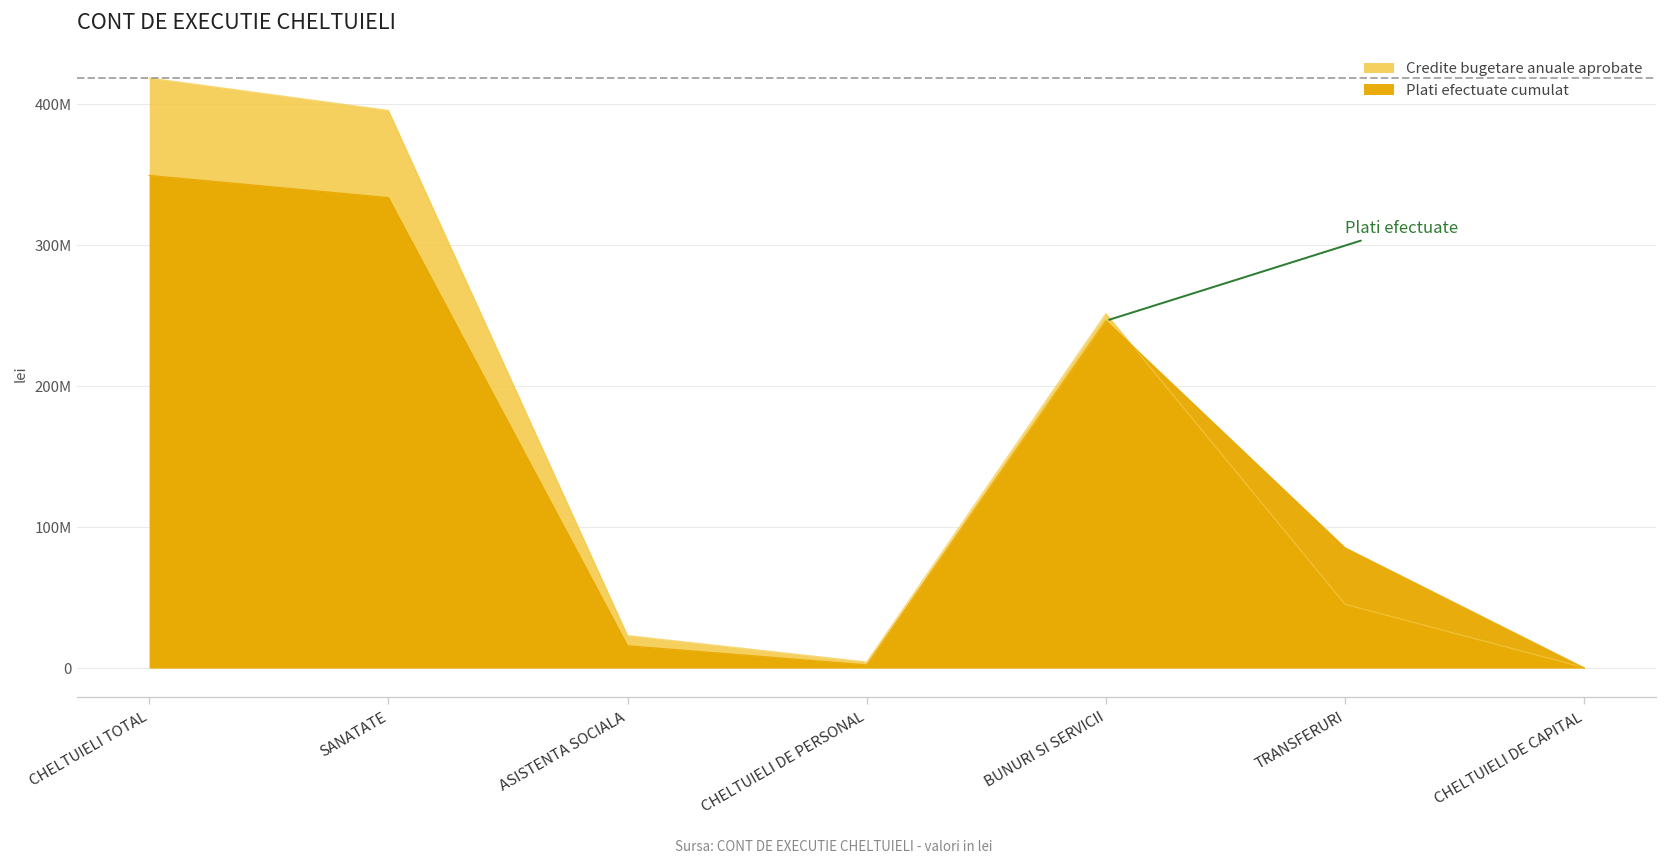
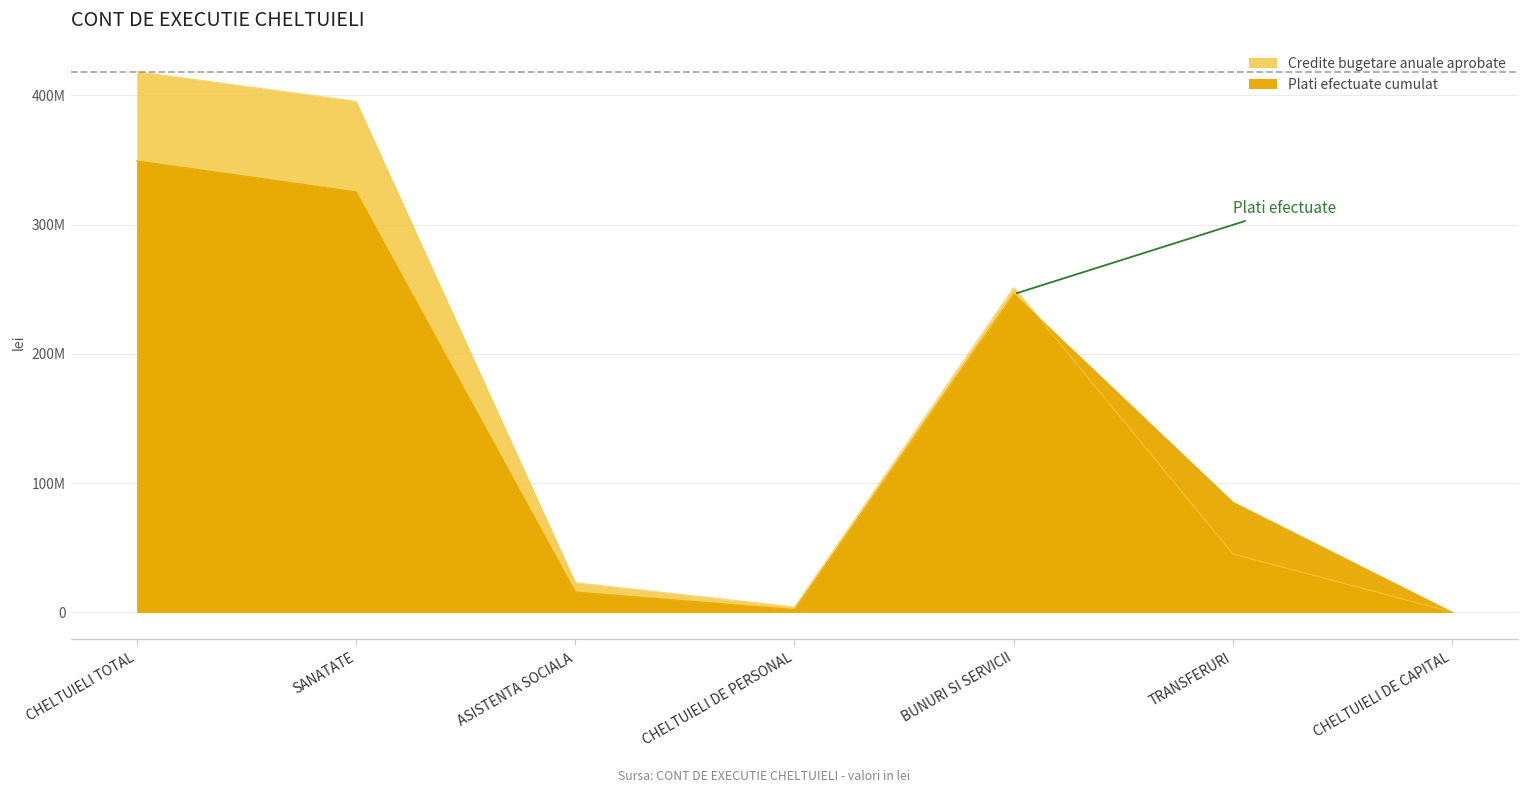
Plati efectuate cumulat, SANATATE: 334000000 -> 325000000
